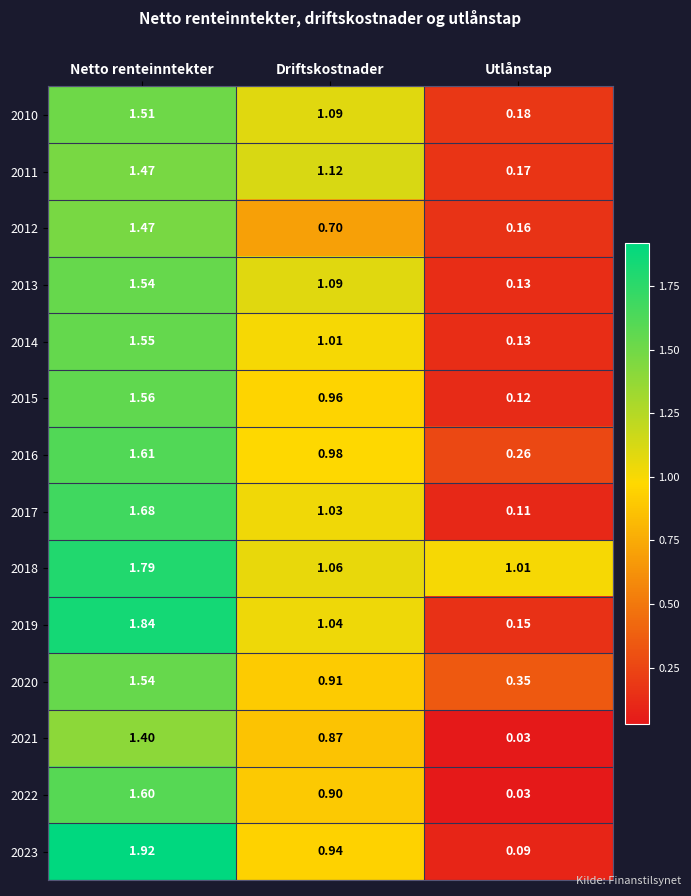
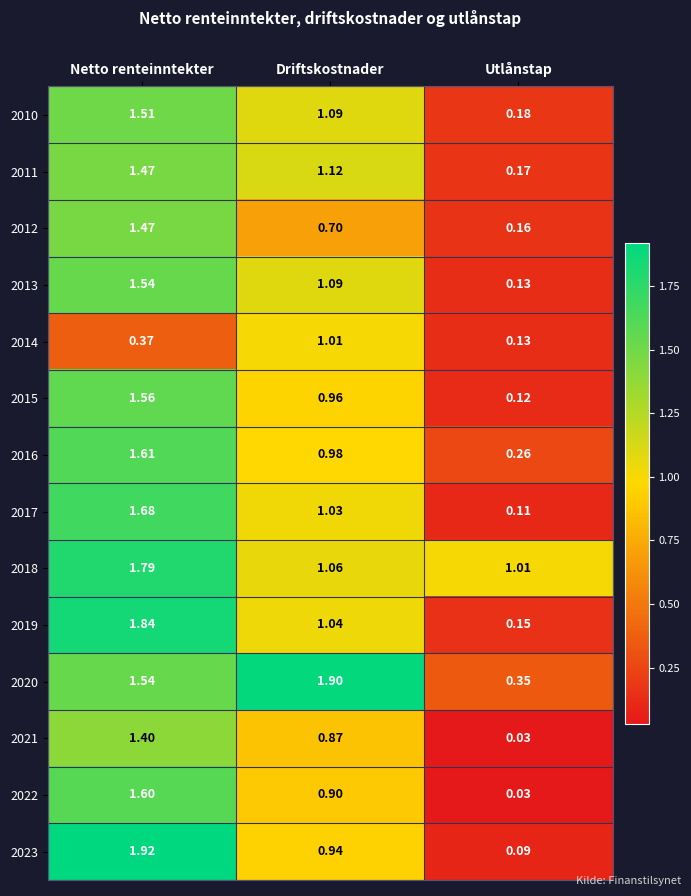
2014, Netto renteinntekter: 1.55 -> 0.37
2020, Driftskostnader: 0.91 -> 1.90
